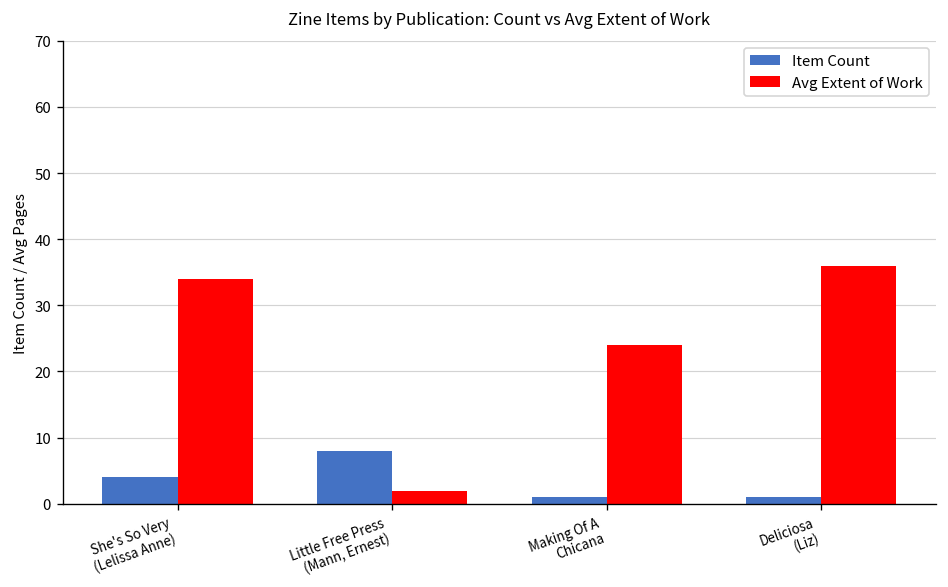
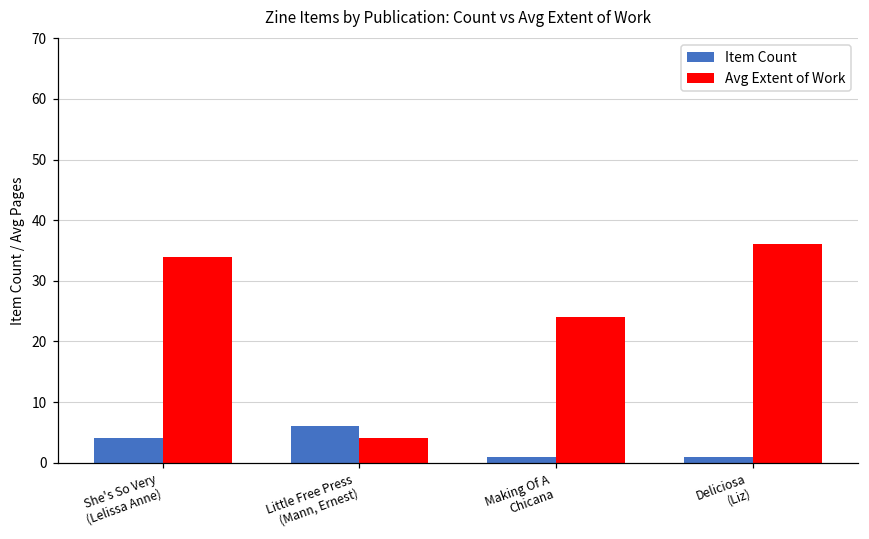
Item Count, Little Free Press (Mann, Ernest): 8 -> 6
Avg Extent of Work, Little Free Press (Mann, Ernest): 2 -> 4
